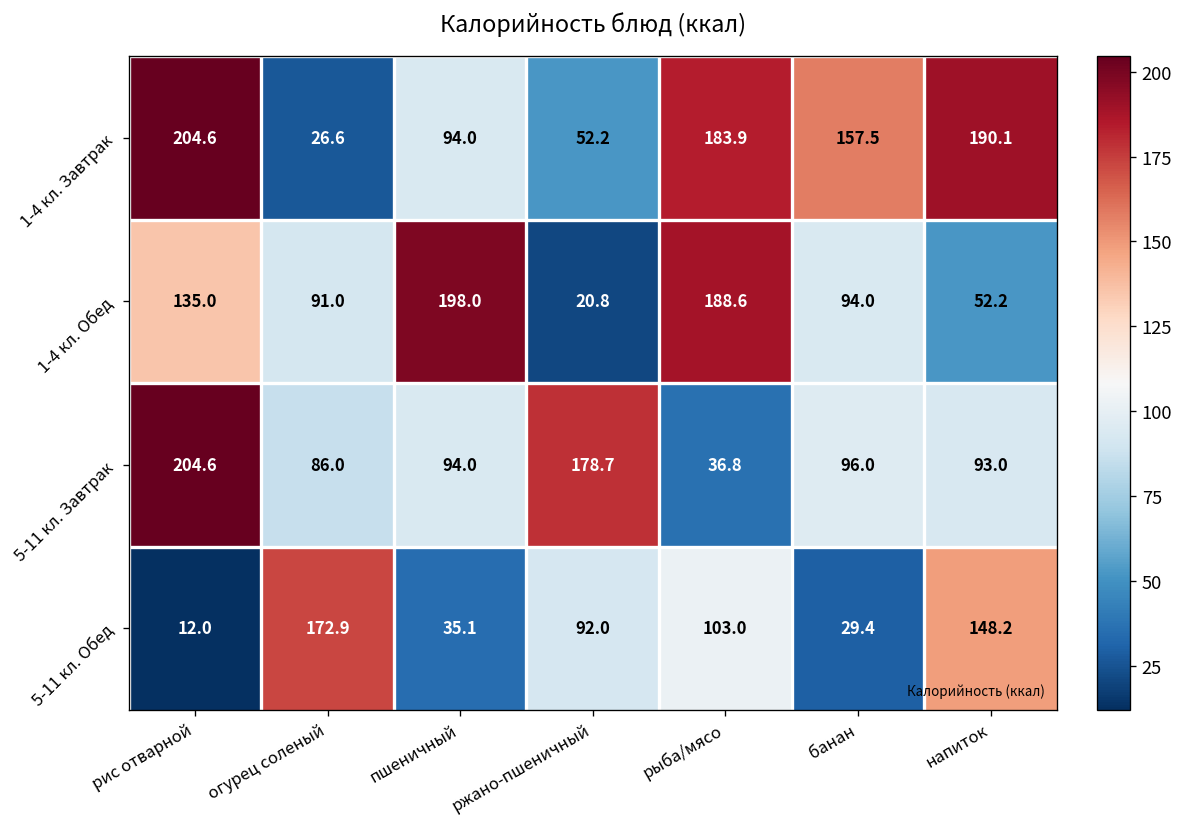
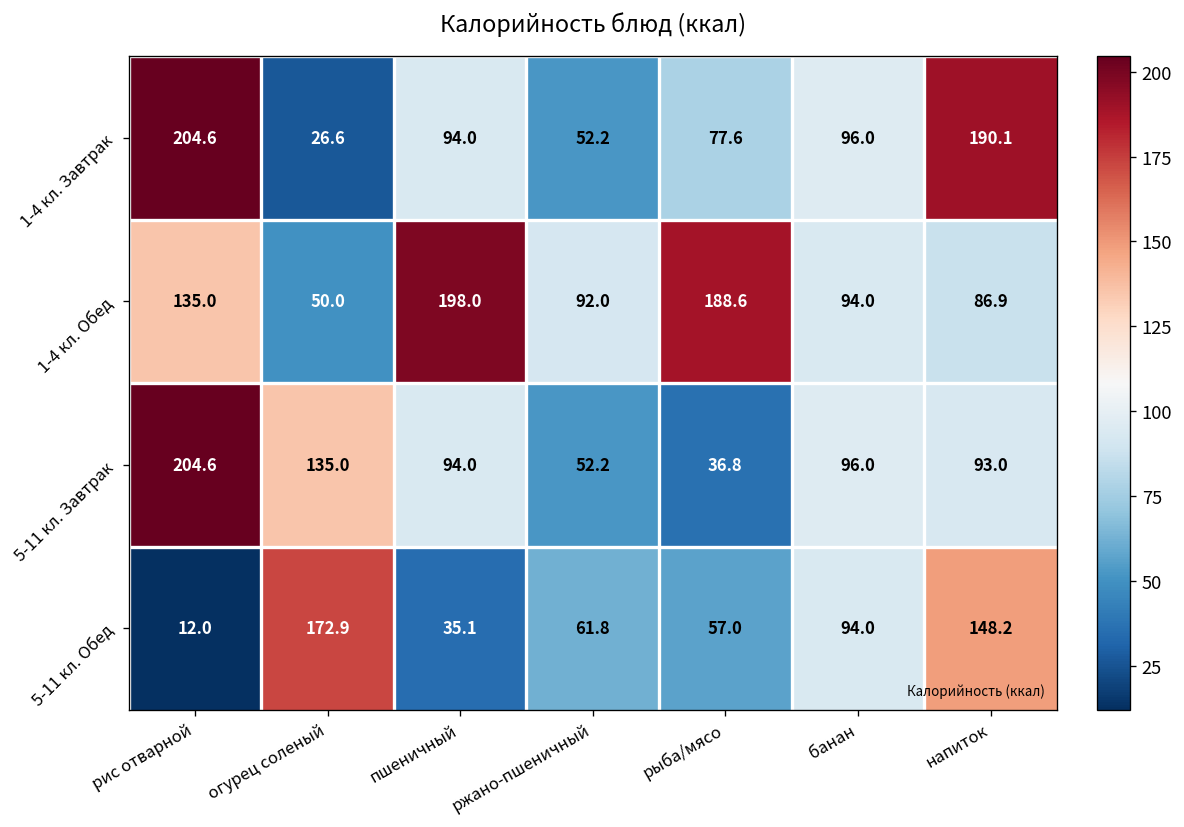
1-4 кл. Завтрак, рыба/мясо: 183.9 -> 77.6
1-4 кл. Завтрак, банан: 157.5 -> 96.0
1-4 кл. Обед, огурец соленый: 91.0 -> 50.0
1-4 кл. Обед, ржано-пшеничный: 20.8 -> 92.0
1-4 кл. Обед, напиток: 52.2 -> 86.9
5-11 кл. Завтрак, огурец соленый: 86.0 -> 135.0
5-11 кл. Завтрак, ржано-пшеничный: 178.7 -> 52.2
5-11 кл. Обед, ржано-пшеничный: 92.0 -> 61.8
5-11 кл. Обед, рыба/мясо: 103.0 -> 57.0
5-11 кл. Обед, банан: 29.4 -> 94.0
